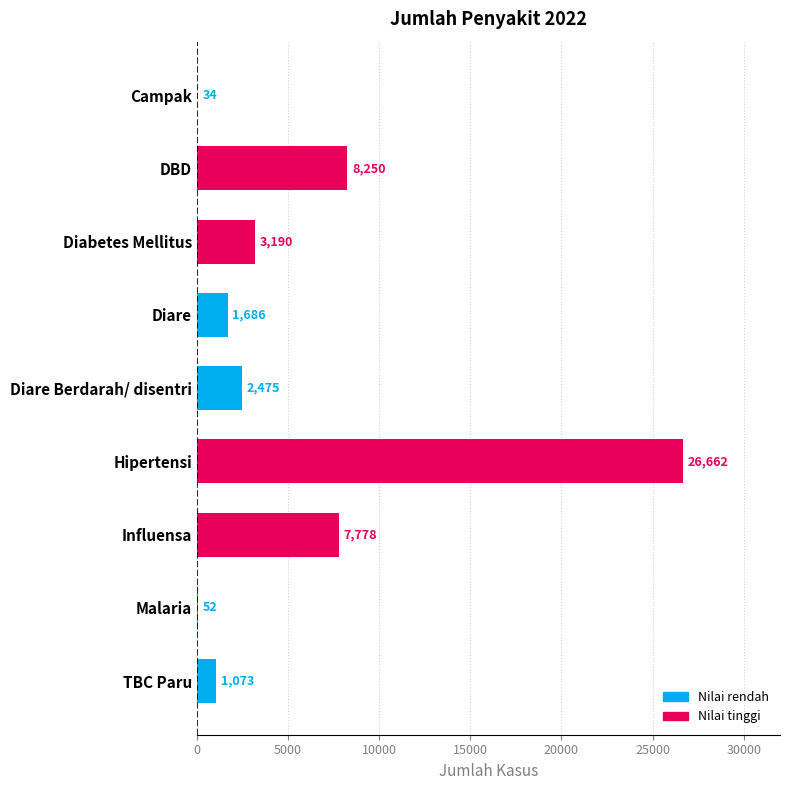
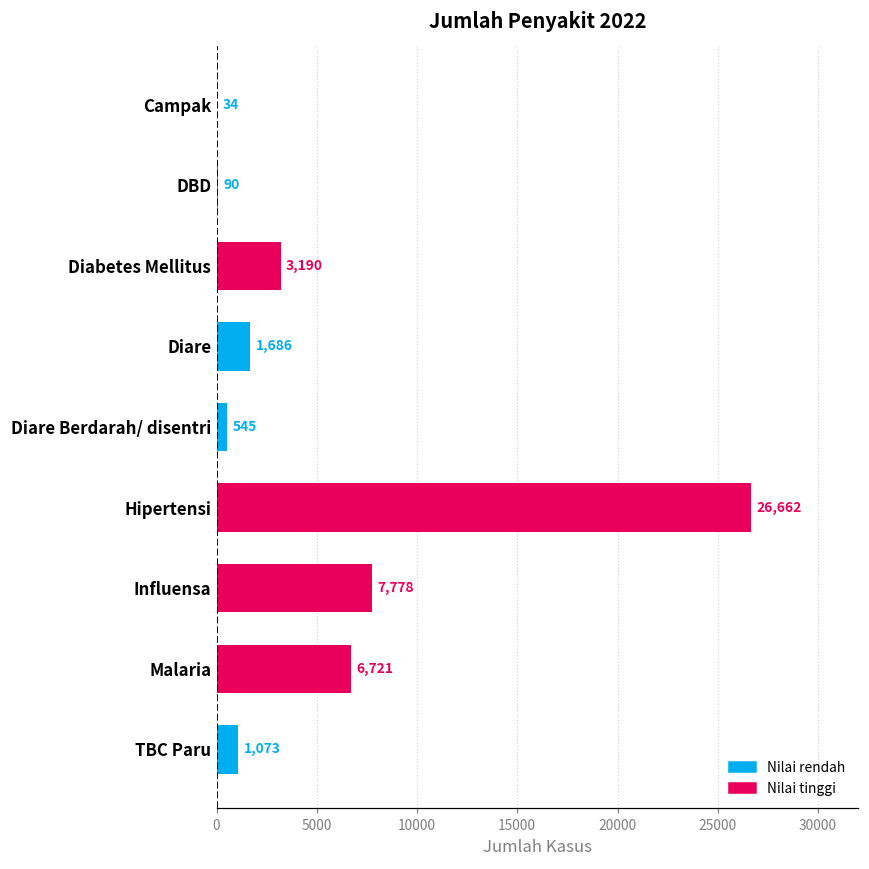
DBD: 8,250 -> 90
Diare Berdarah/ disentri: 2,475 -> 545
Malaria: 52 -> 6,721
